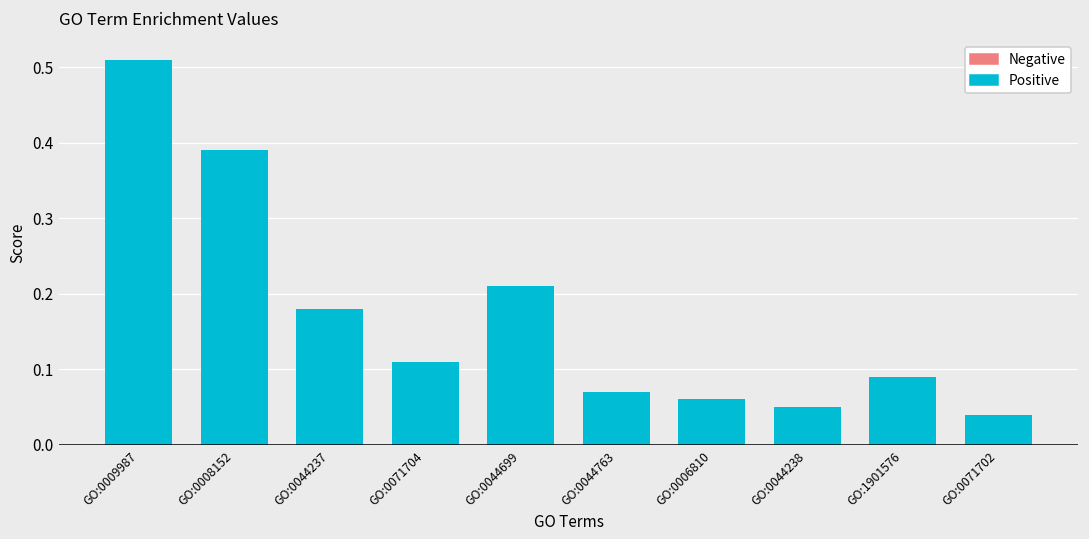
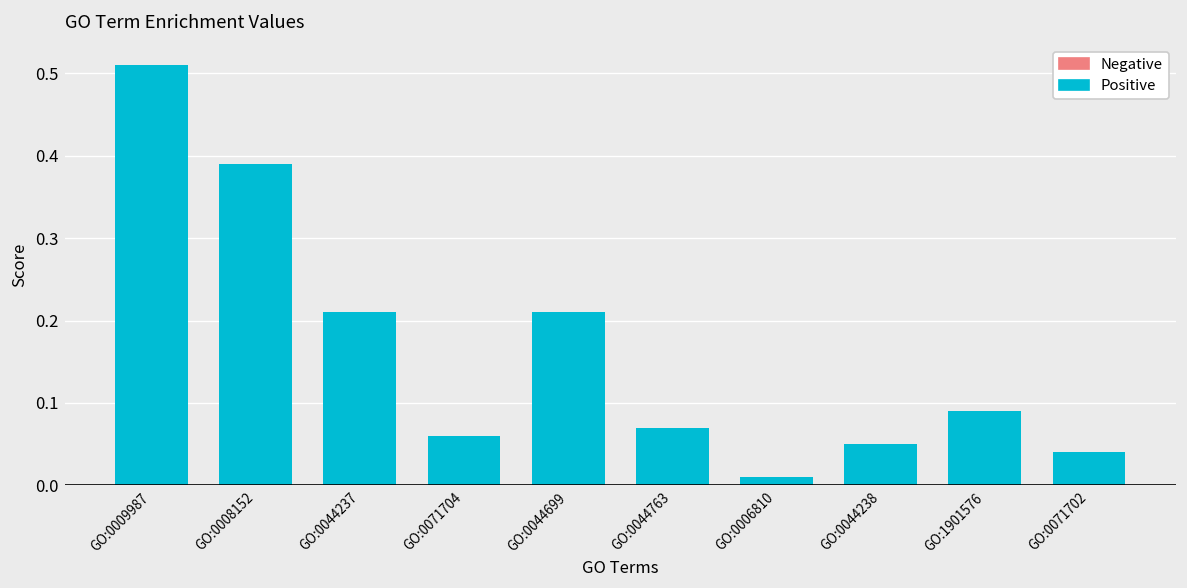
GO:0044237: 0.18 -> 0.21
GO:0071704: 0.11 -> 0.06
GO:0006810: 0.06 -> 0.01
